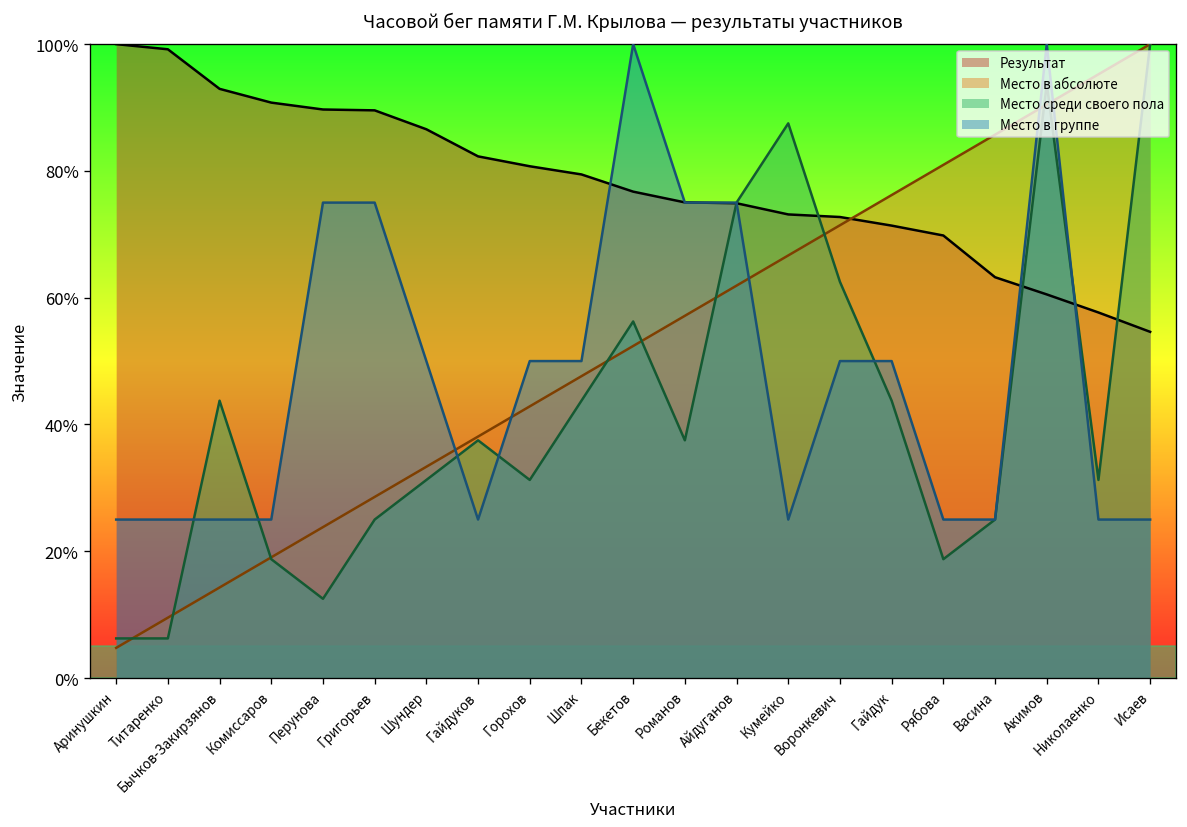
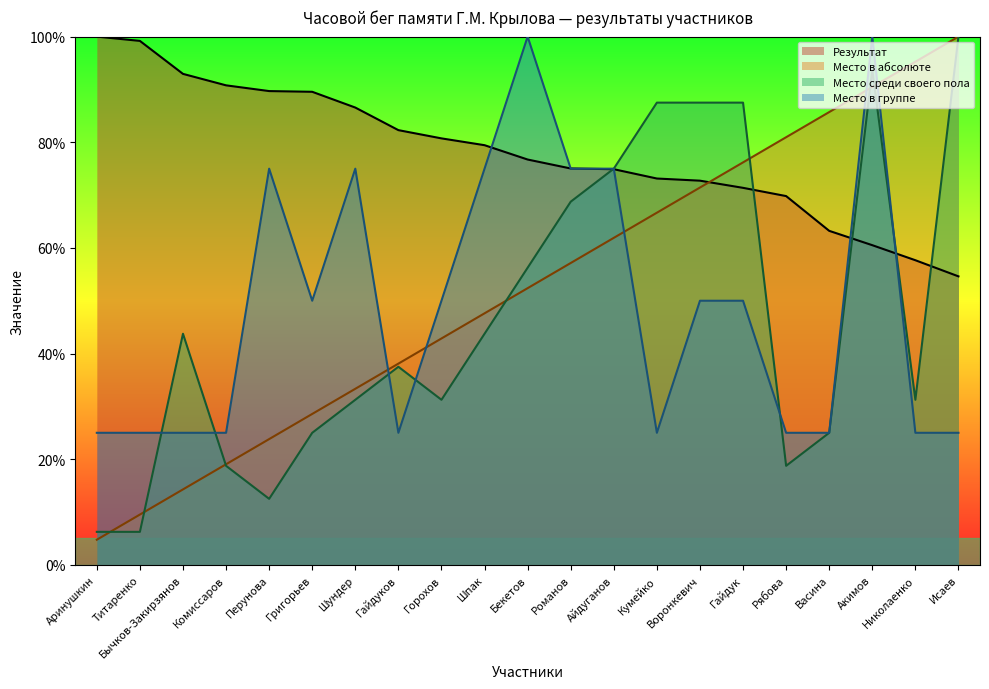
Место в группе, Григорьев: 75% -> 50%
Место в группе, Шундер: 50% -> 75%
Место в группе, Шпак: 50% -> 75%
Место среди своего пола, Романов: 38% -> 69%
Место среди своего пола, Воронкевич: 63% -> 88%
Место среди своего пола, Гайдук: 44% -> 88%
